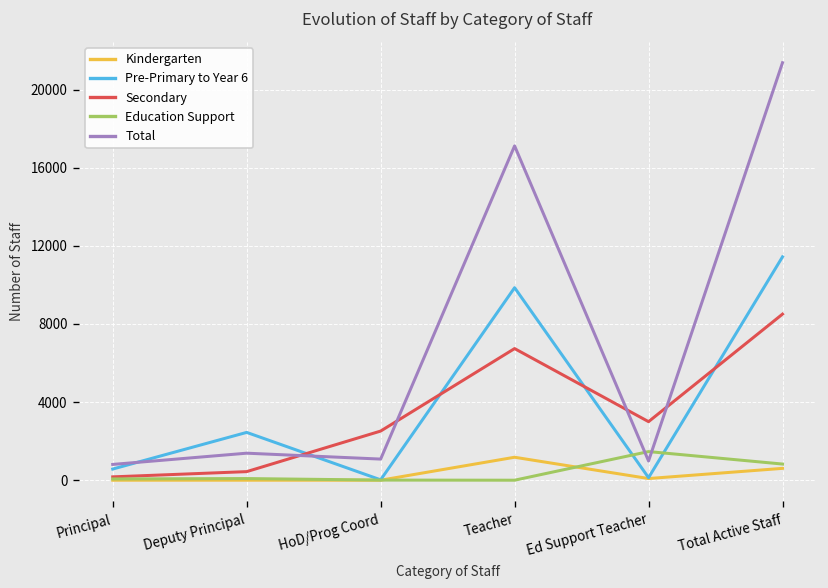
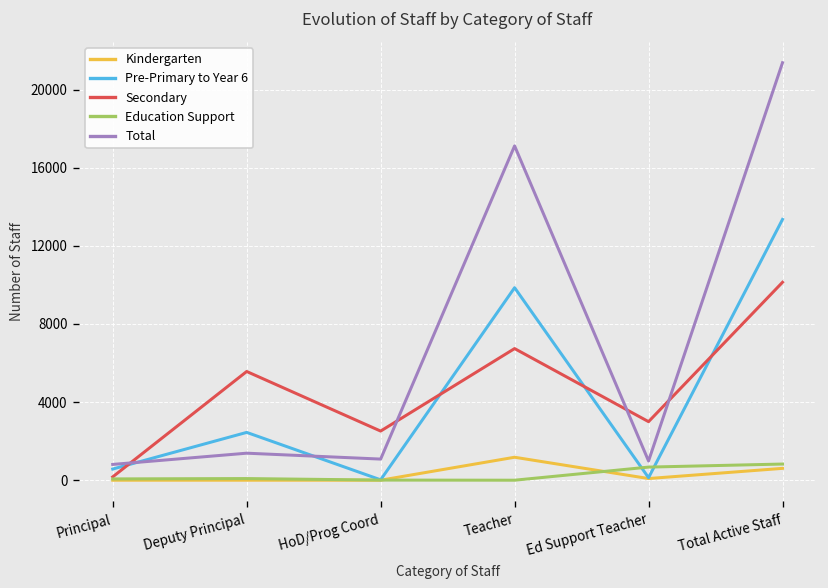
Secondary, Deputy Principal: 400 -> 5600
Education Support, Ed Support Teacher: 1500 -> 700
Pre-Primary to Year 6, Total Active Staff: 11400 -> 13400
Secondary, Total Active Staff: 8500 -> 10100
